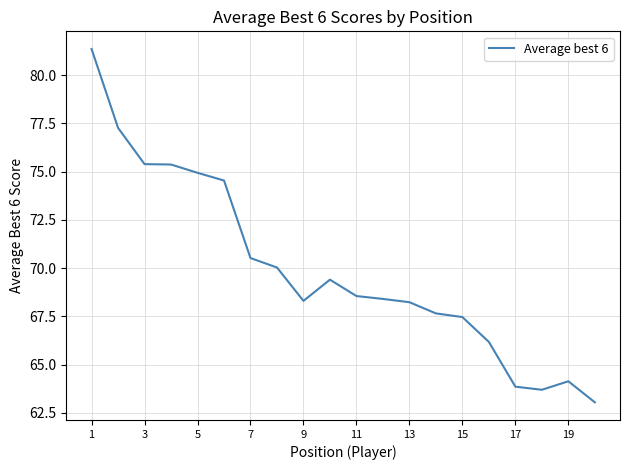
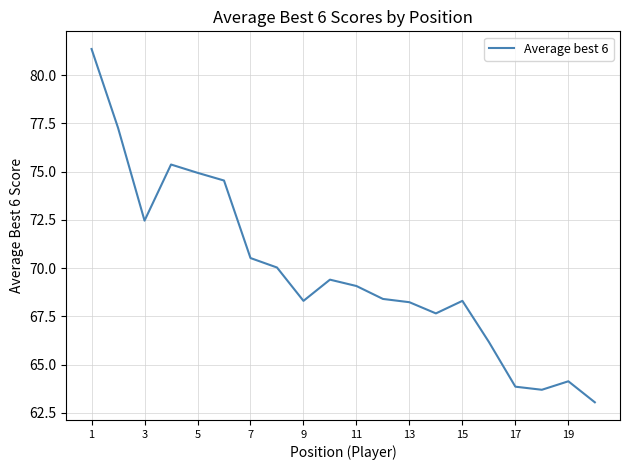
3: 75.4 -> 72.5
11: 68.6 -> 69.1
15: 67.5 -> 68.3
